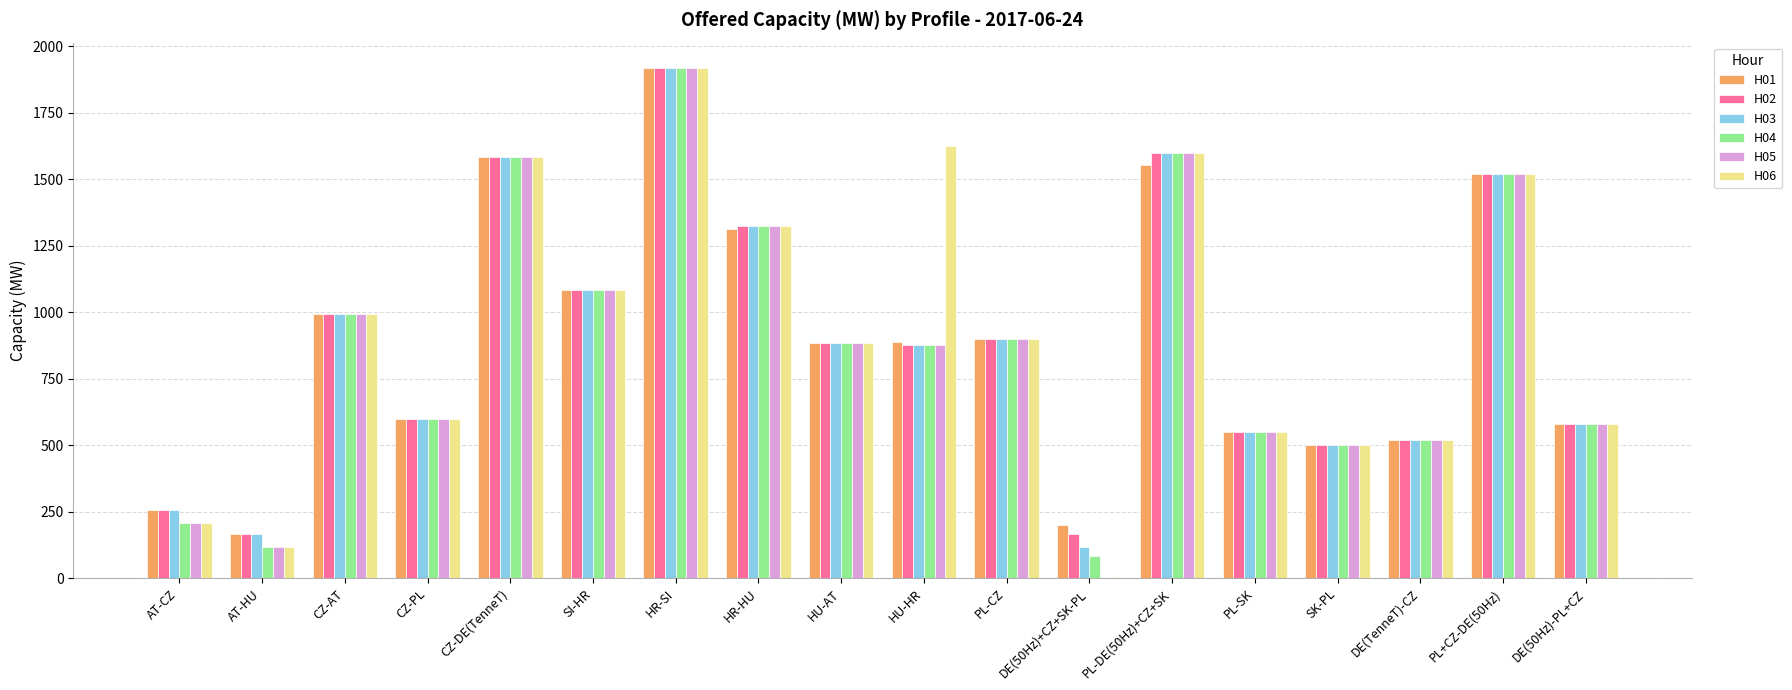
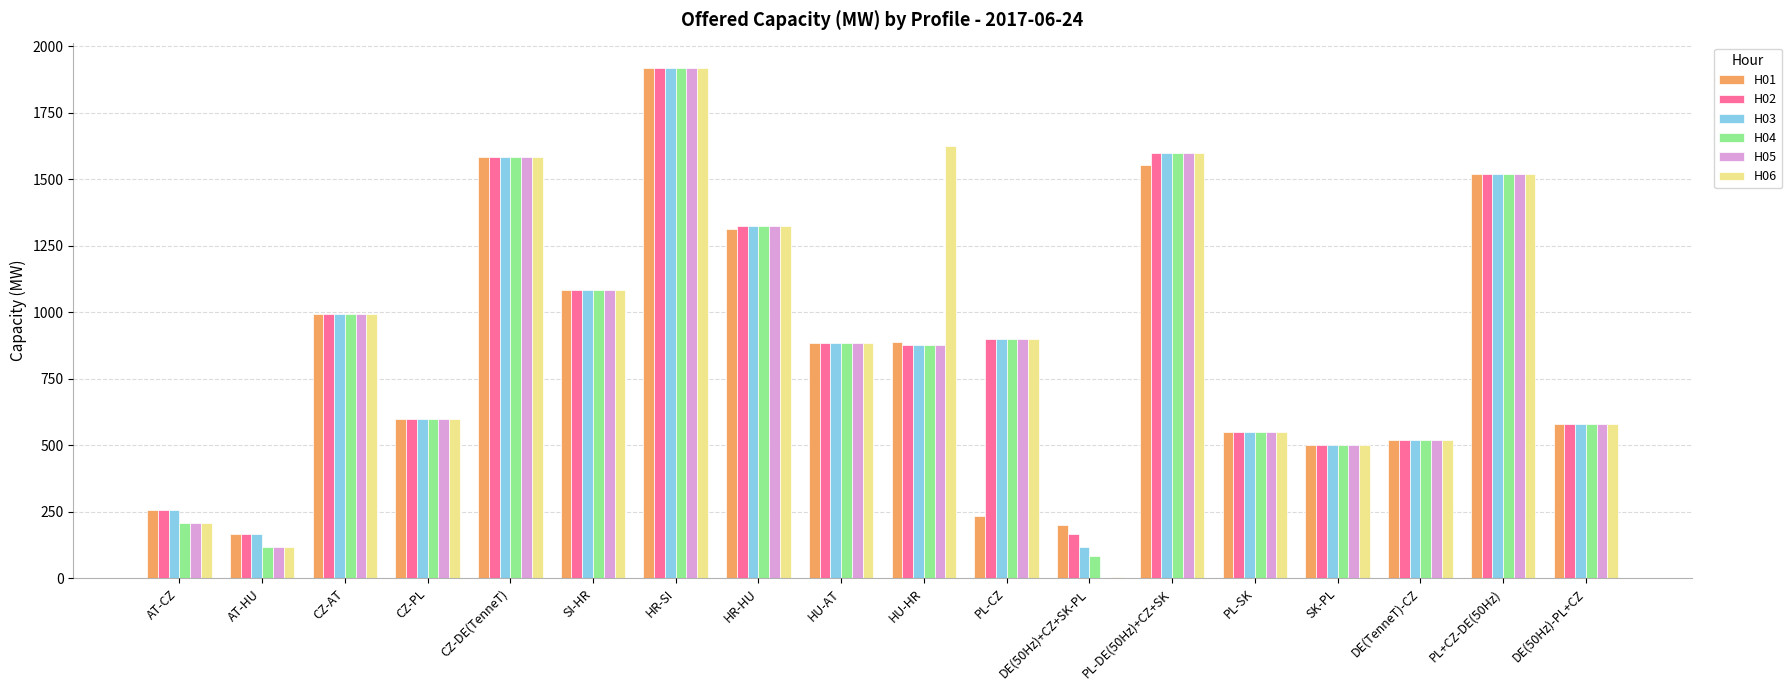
H01, PL-CZ: 900 -> 230
